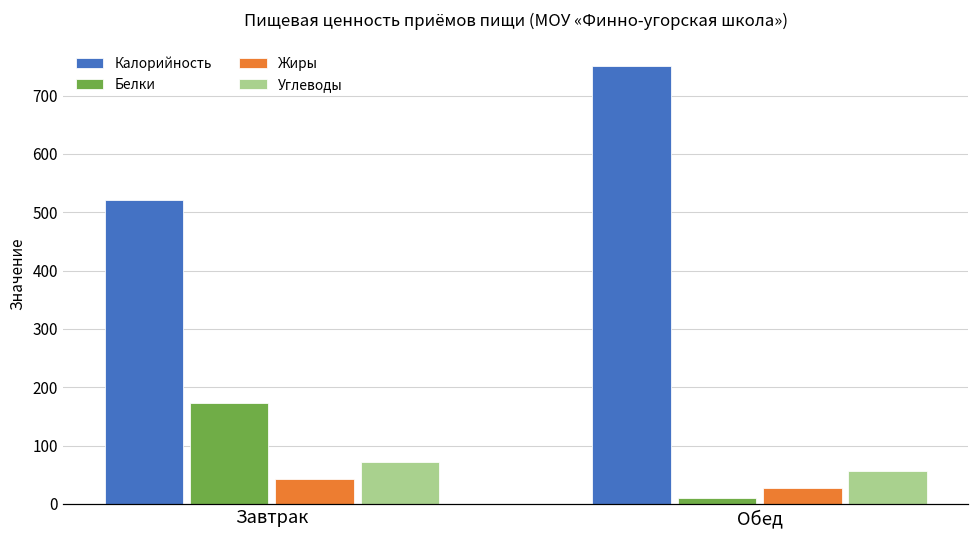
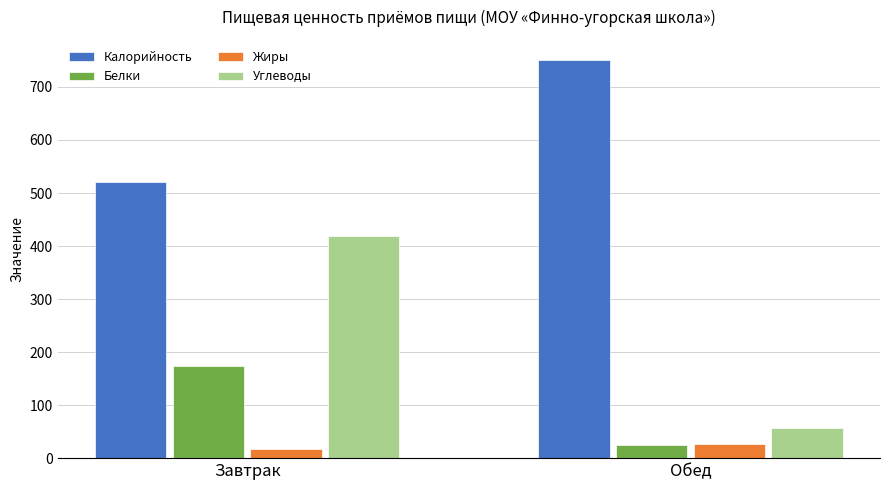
Жиры, Завтрак: 40 -> 20
Углеводы, Завтрак: 70 -> 420
Белки, Обед: 10 -> 30
